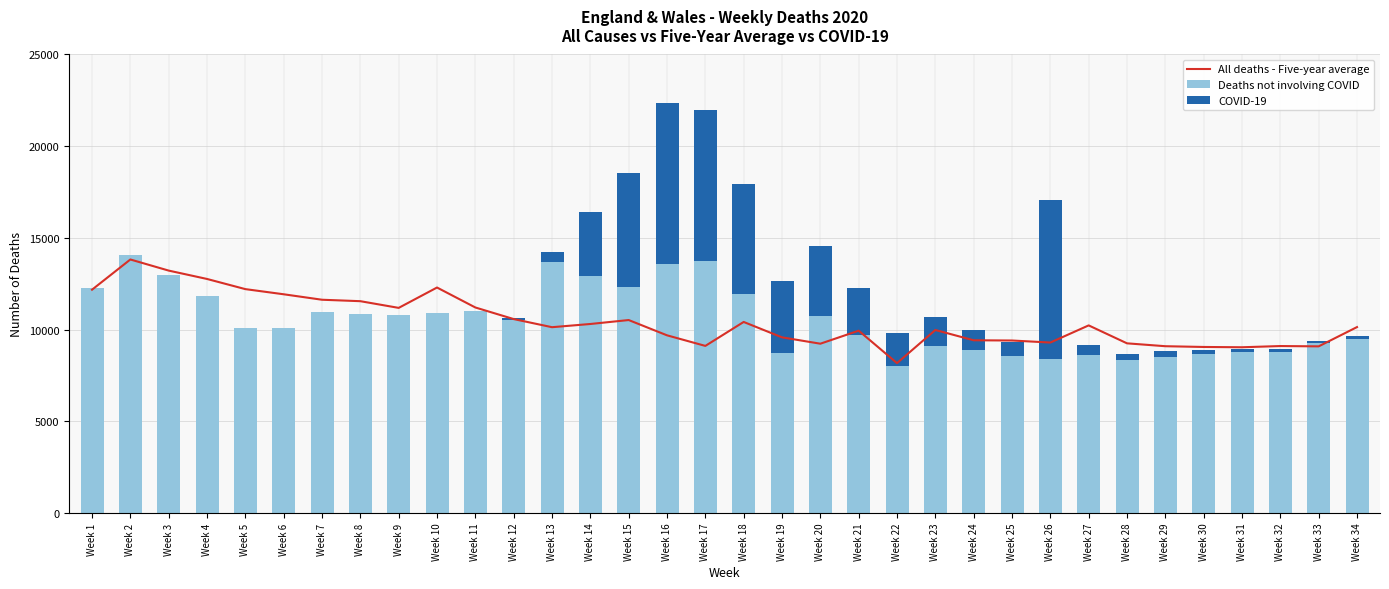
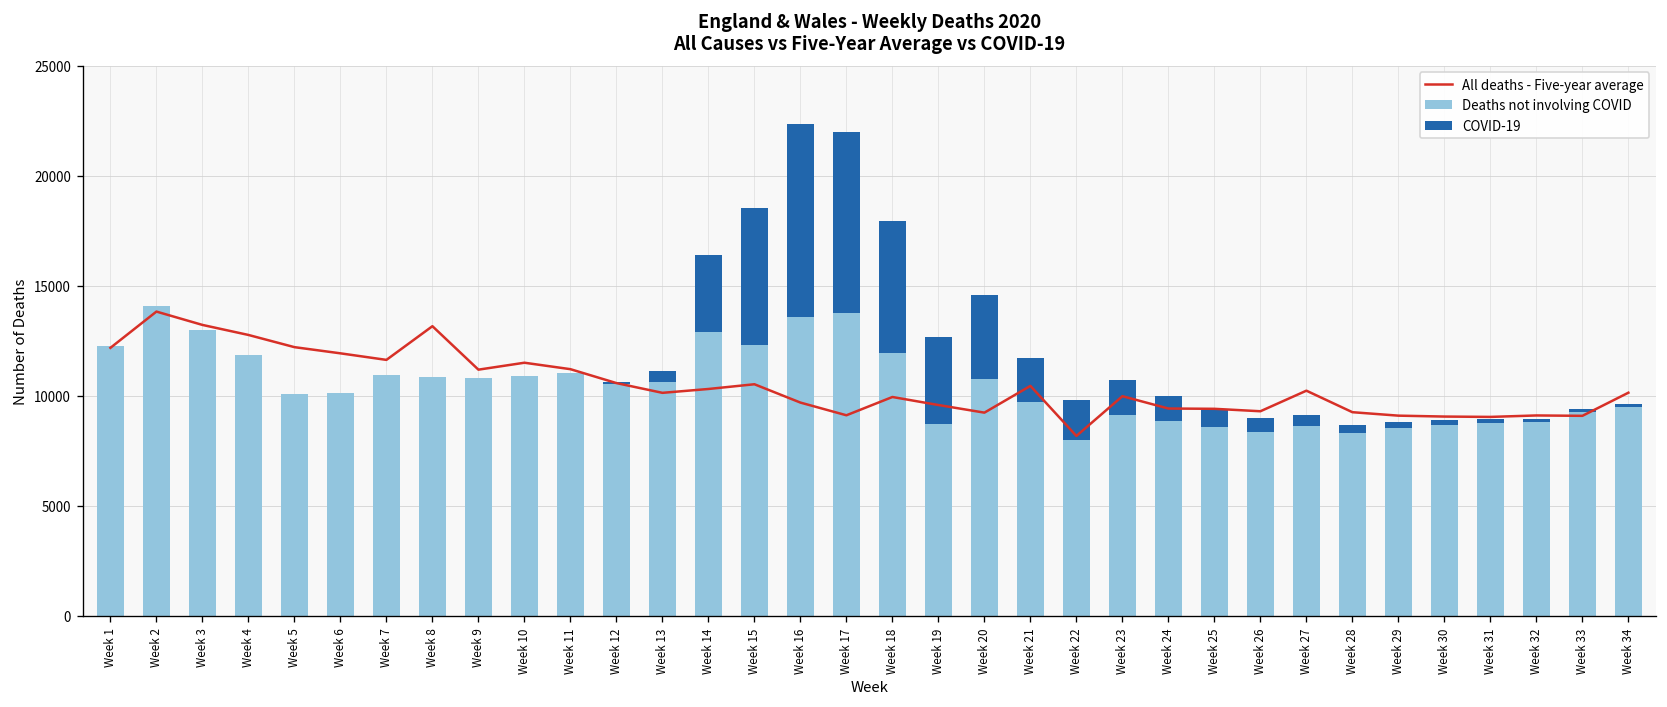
All deaths - Five-year average, Week 8: 11500 -> 13200
All deaths - Five-year average, Week 10: 12300 -> 11500
Deaths not involving COVID, Week 13: 13700 -> 10600
All deaths - Five-year average, Week 18: 10400 -> 9900
All deaths - Five-year average, Week 21: 9900 -> 10400
COVID-19, Week 21: 2600 -> 2000
COVID-19, Week 26: 8700 -> 600
